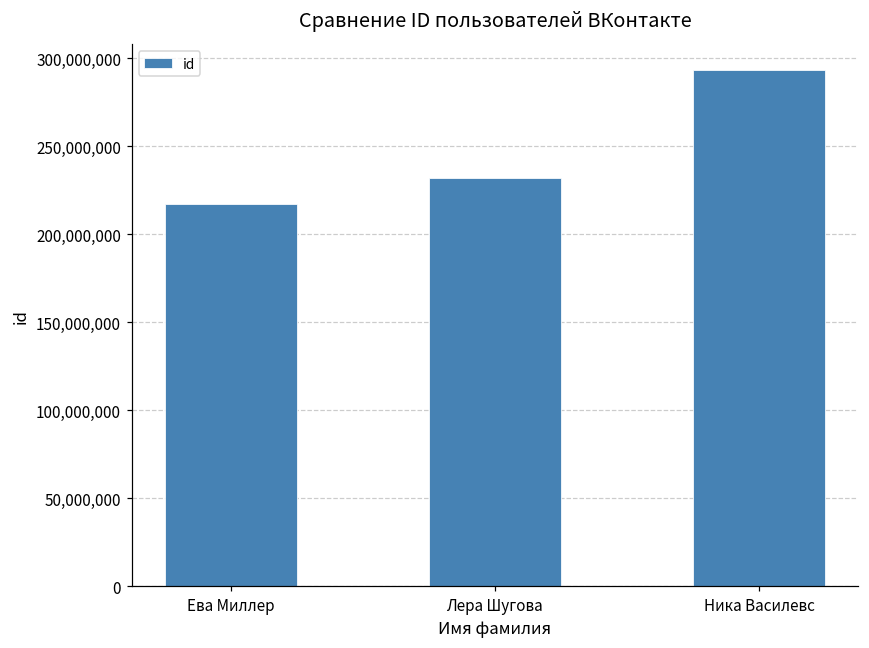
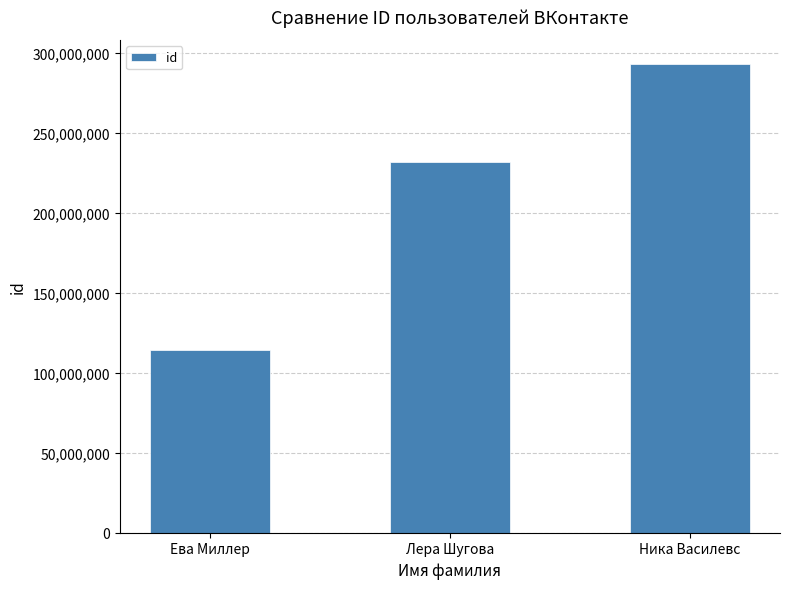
Ева Миллер: 217,000,000 -> 114,000,000
